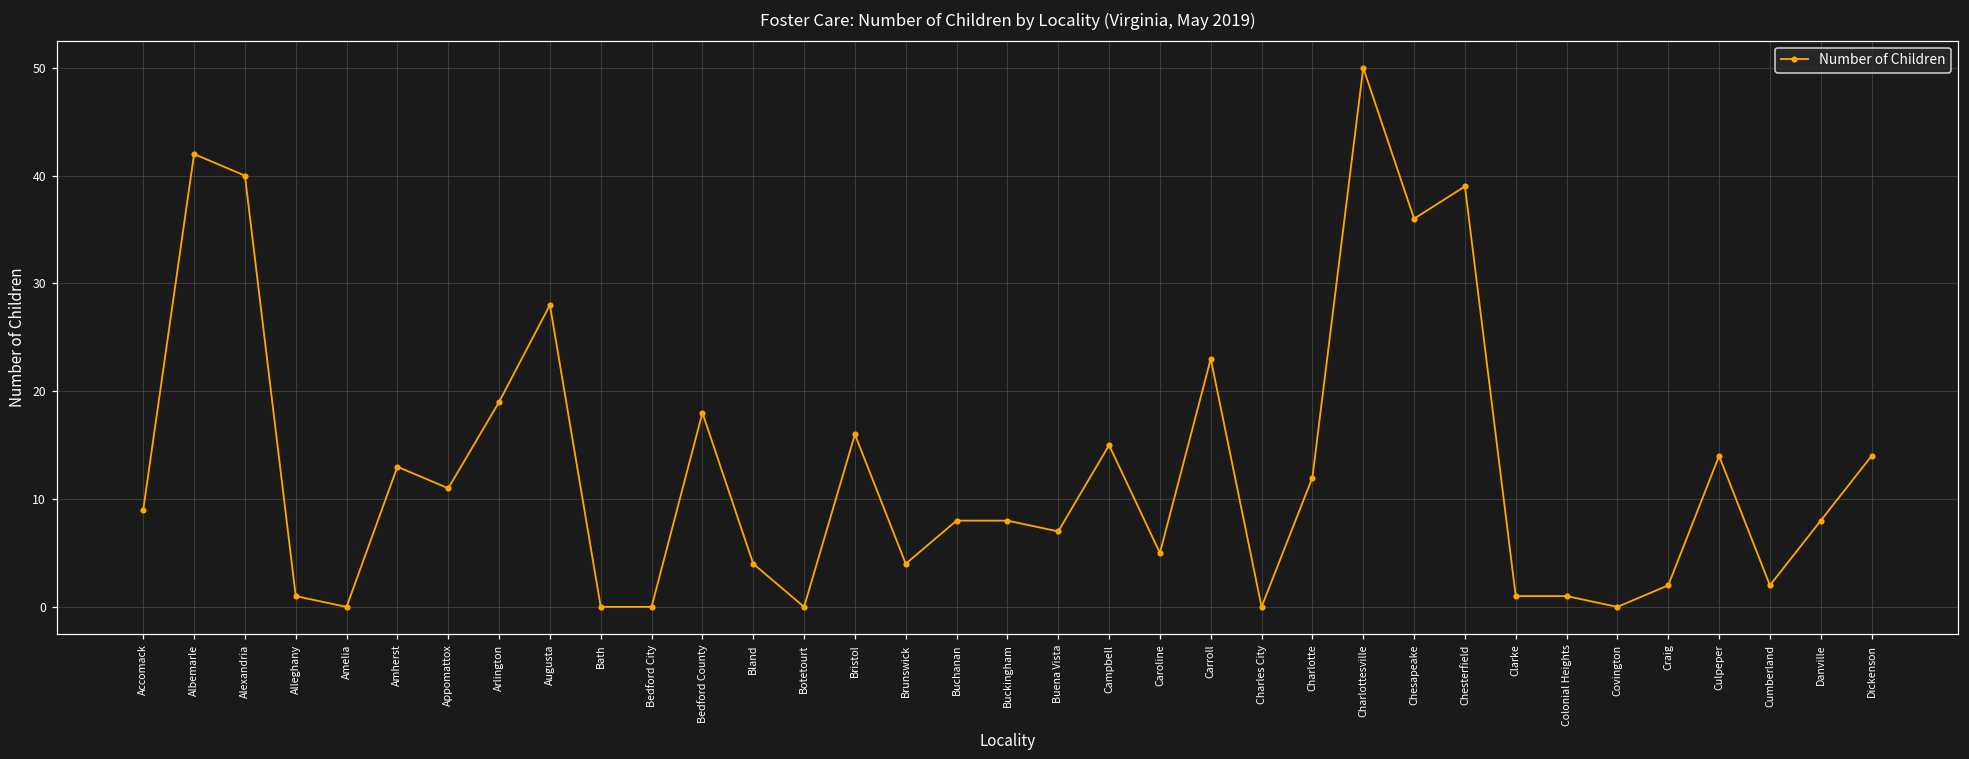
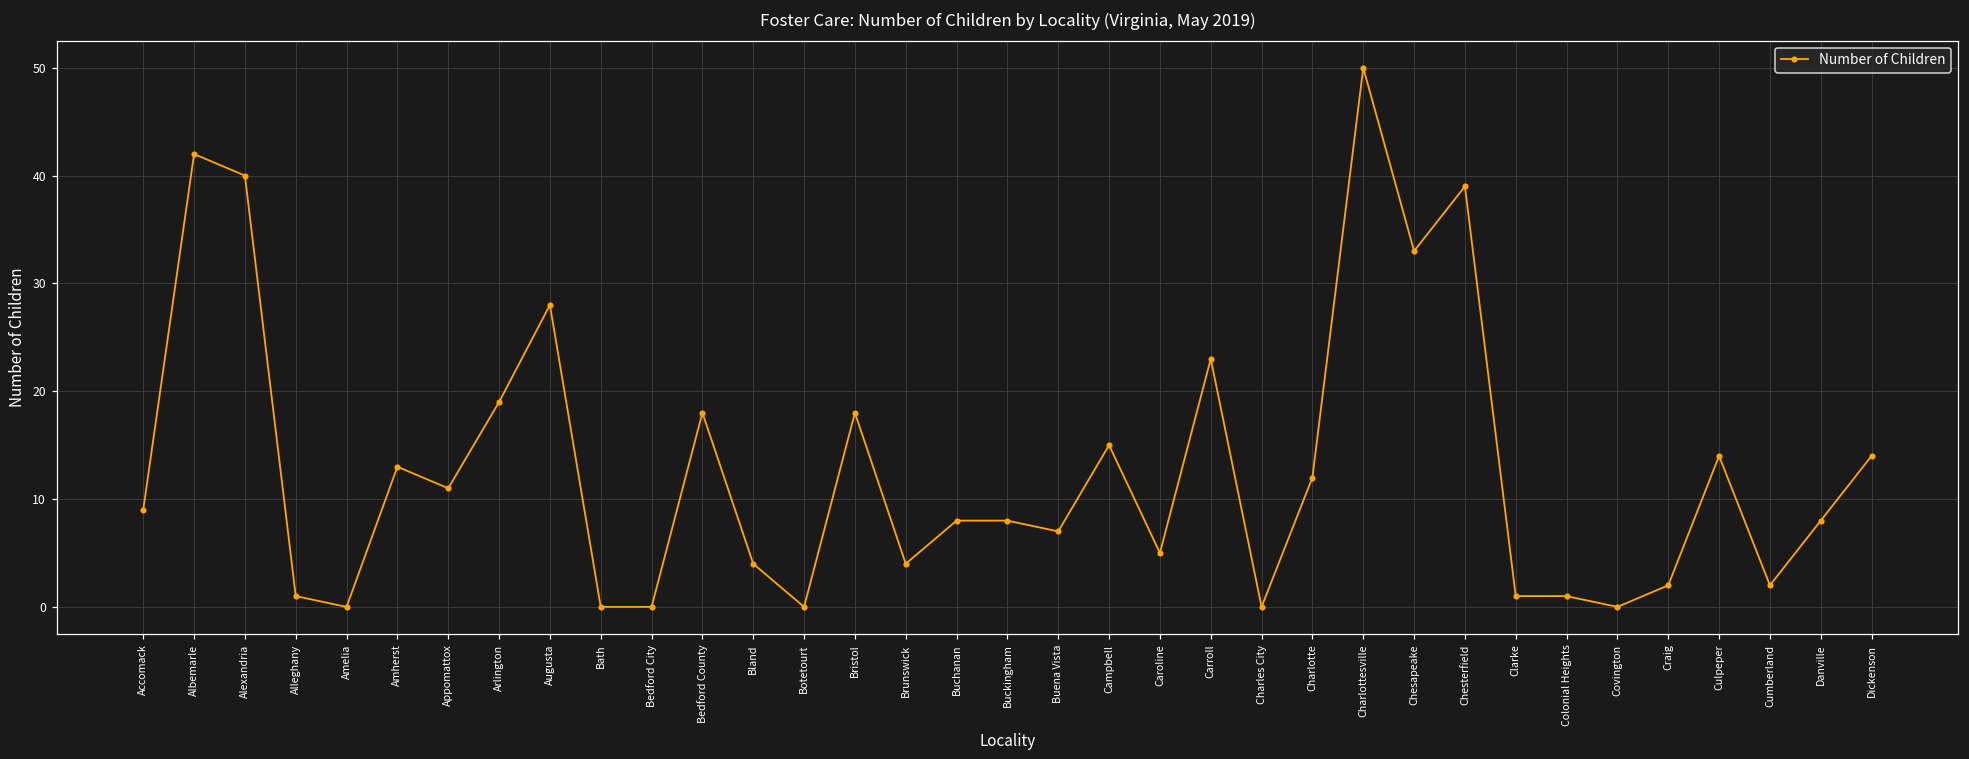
Bristol: 16 -> 18
Chesapeake: 36 -> 33
